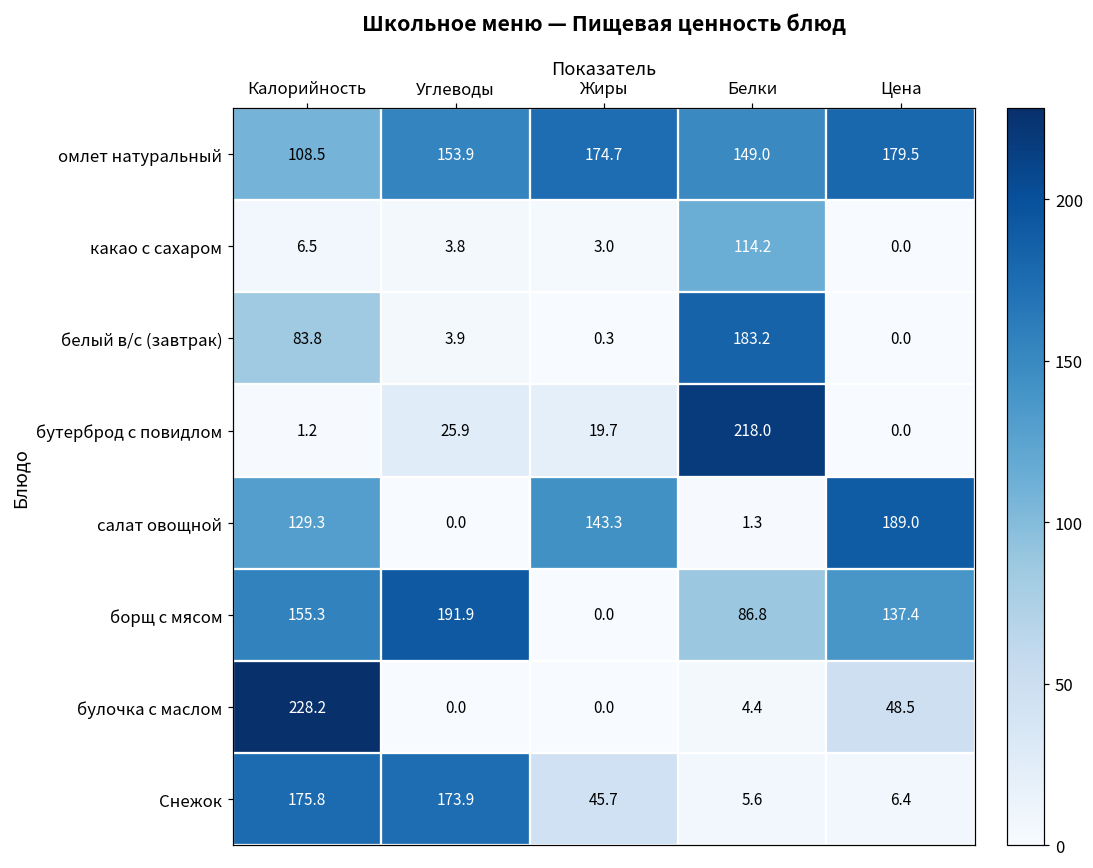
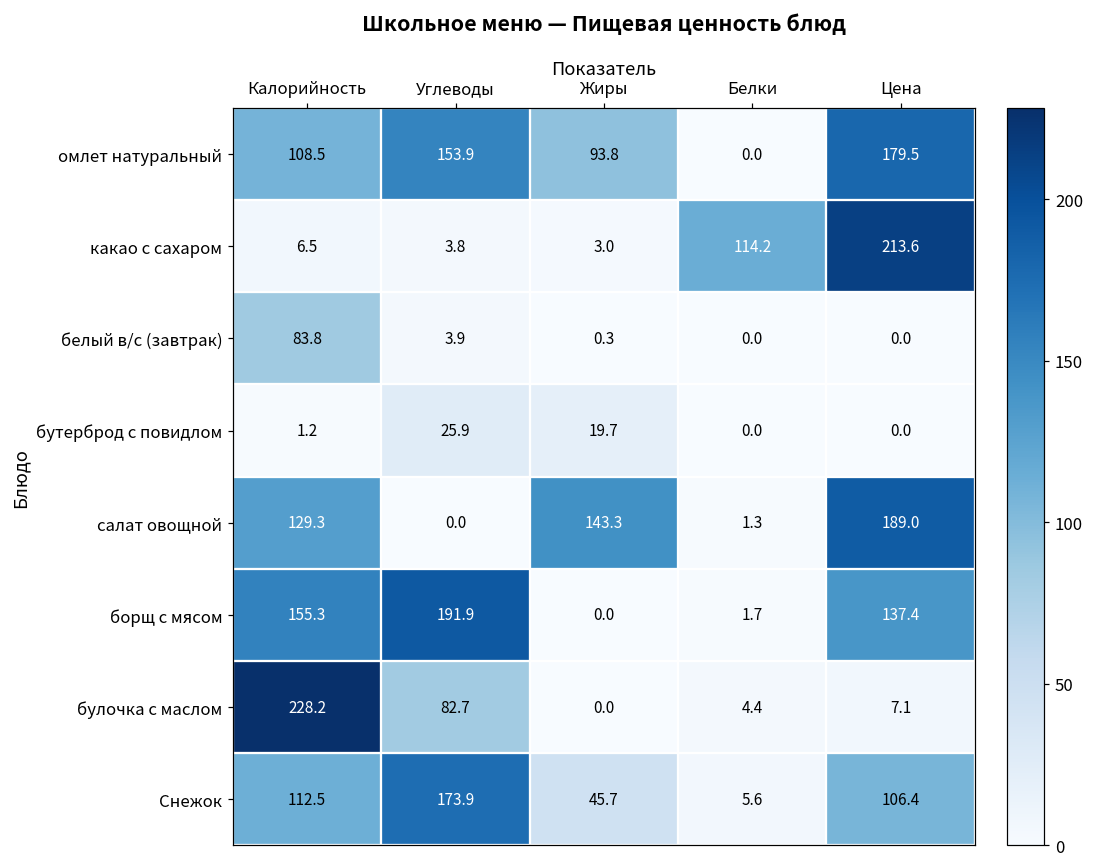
омлет натуральный, Жиры: 174.7 -> 93.8
омлет натуральный, Белки: 149.0 -> 0.0
какао с сахаром, Цена: 0.0 -> 213.6
белый в/с (завтрак), Белки: 183.2 -> 0.0
бутерброд с повидлом, Белки: 218.0 -> 0.0
борщ с мясом, Белки: 86.8 -> 1.7
булочка с маслом, Углеводы: 0.0 -> 82.7
булочка с маслом, Цена: 48.5 -> 7.1
Снежок, Калорийность: 175.8 -> 112.5
Снежок, Цена: 6.4 -> 106.4
